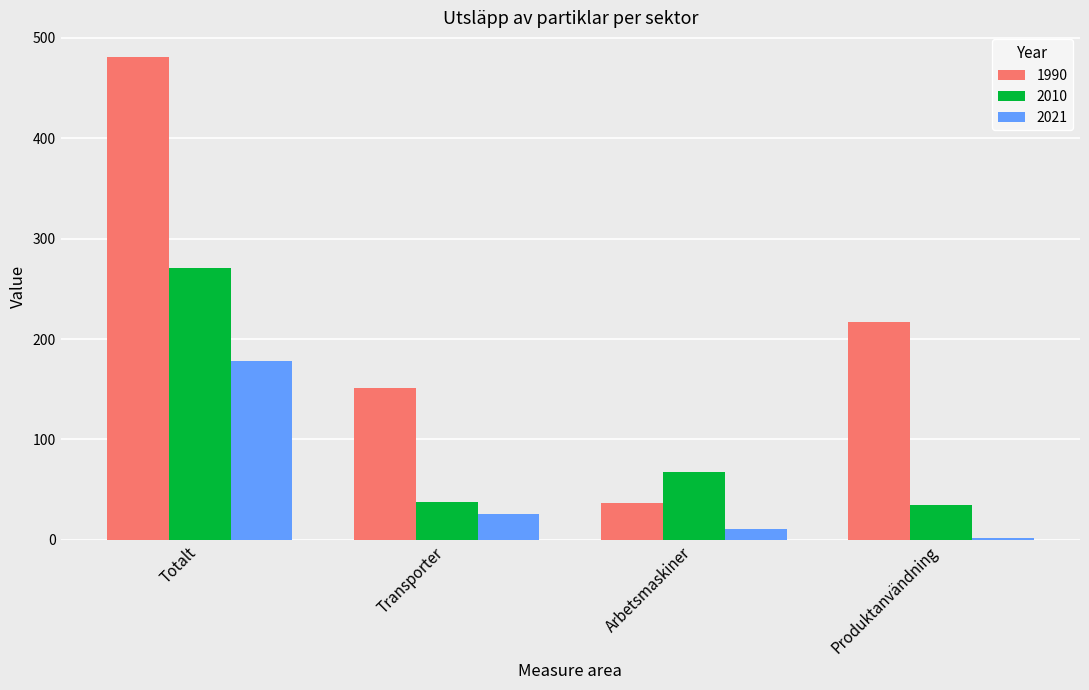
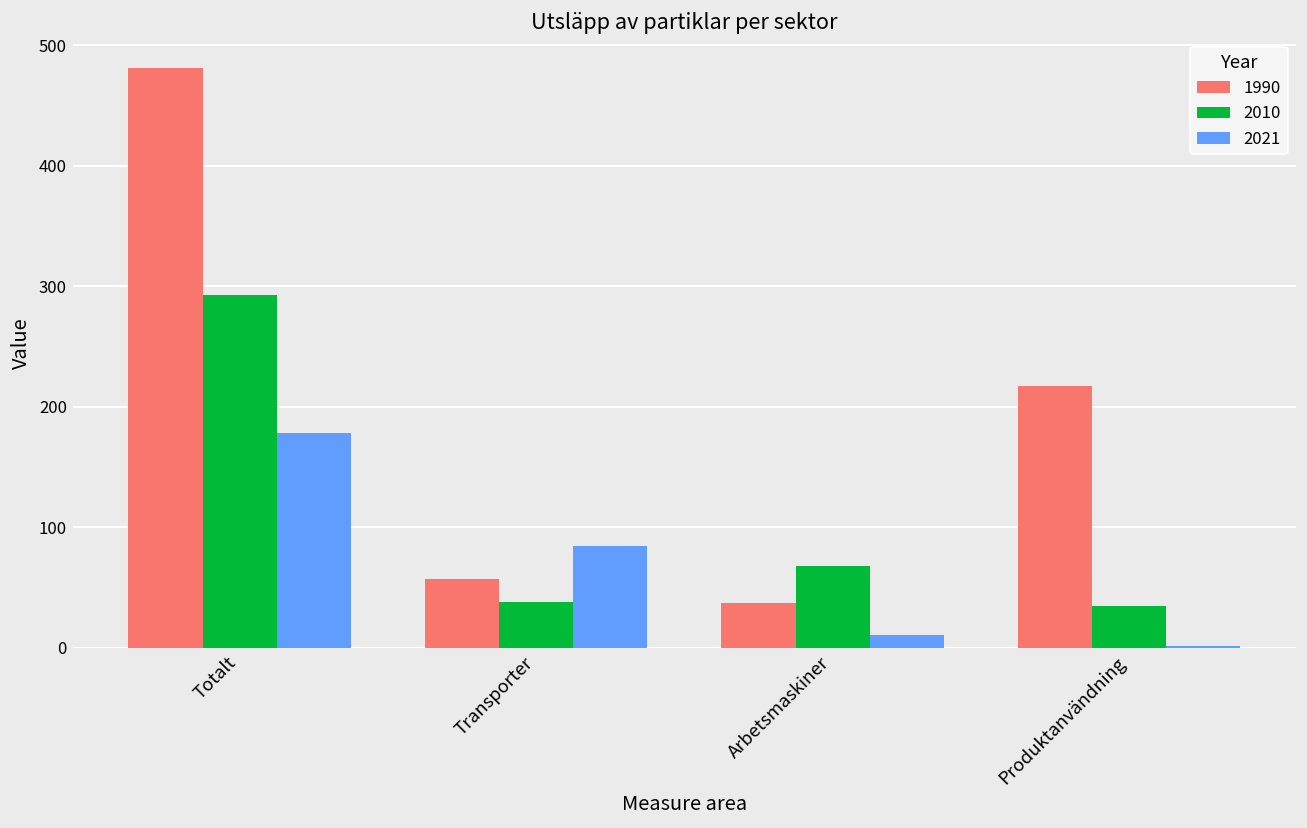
2010, Totalt: 271 -> 293
1990, Transporter: 151 -> 57
2021, Transporter: 26 -> 85
